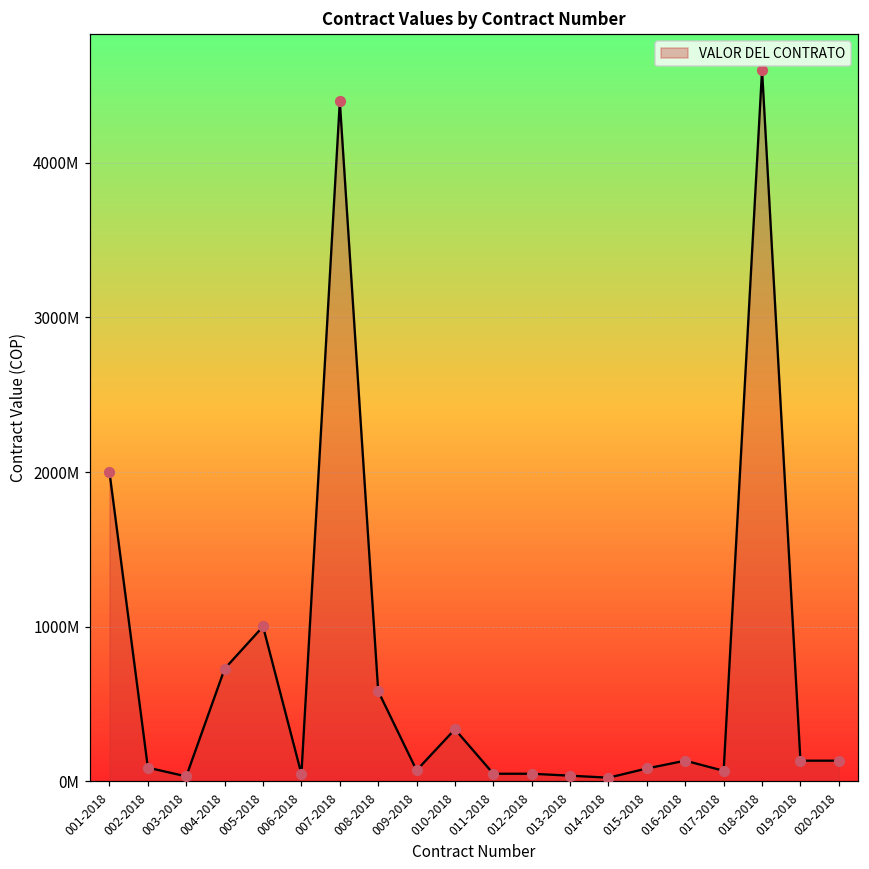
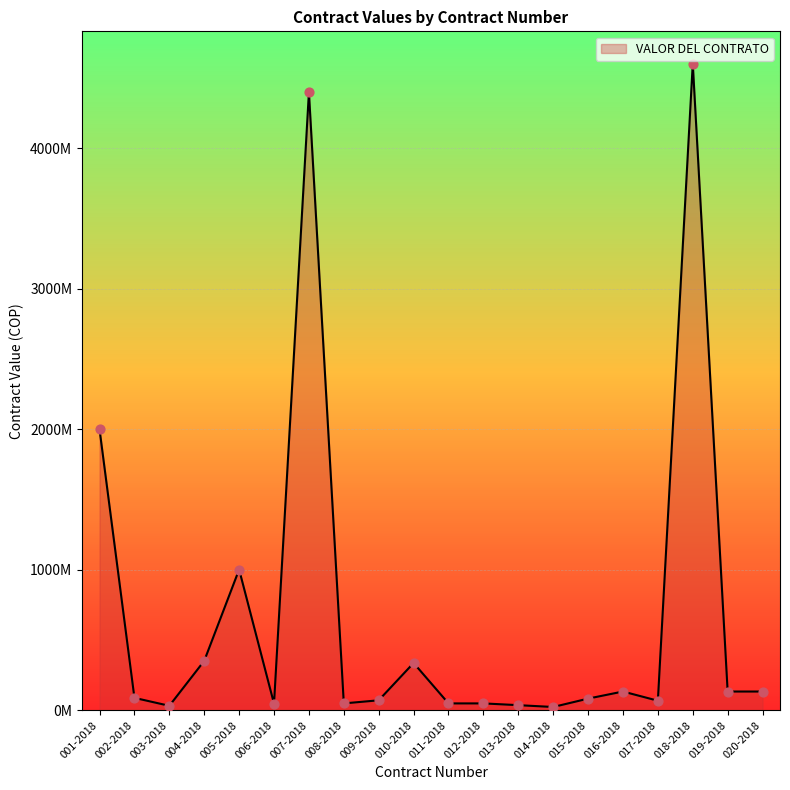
004-2018: 730000000 -> 350000000
008-2018: 580000000 -> 50000000
